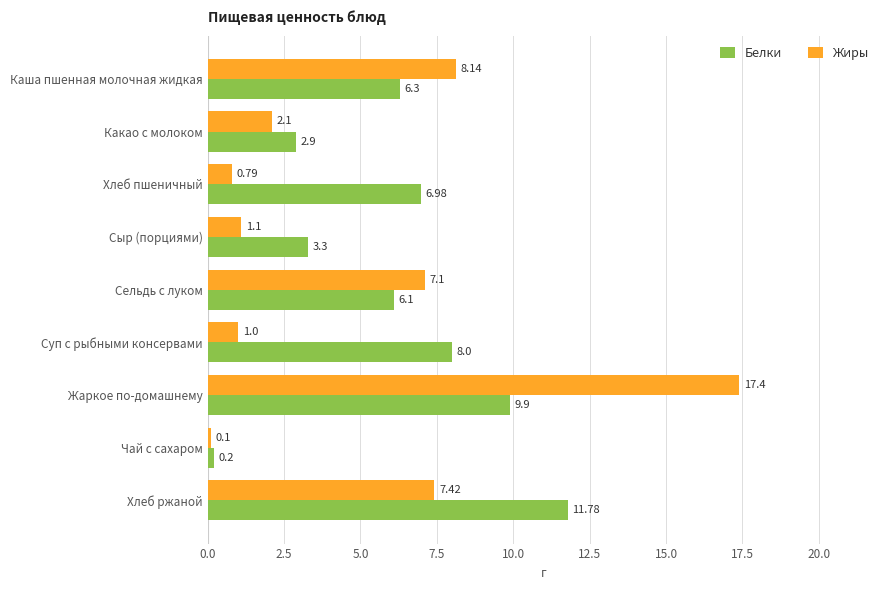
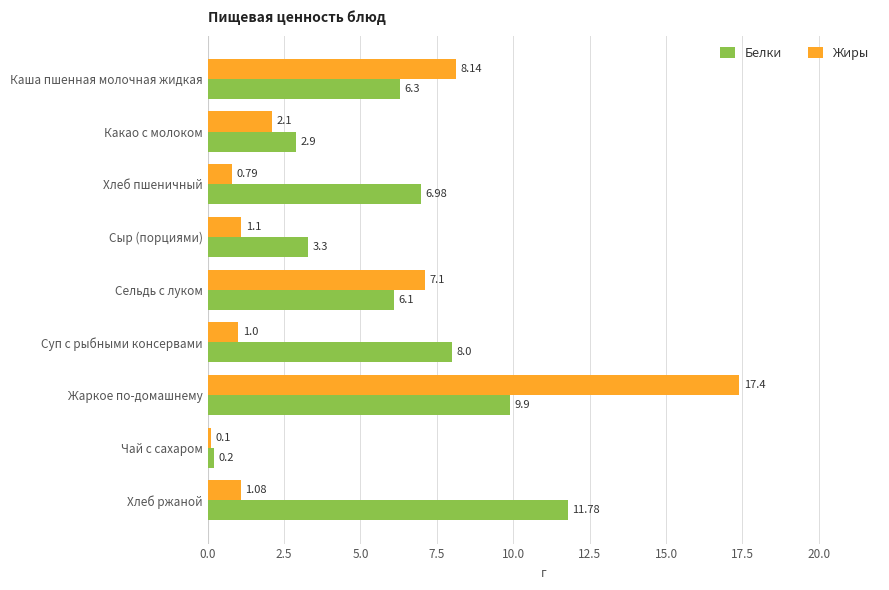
Жиры, Хлеб ржаной: 7.42 -> 1.08
